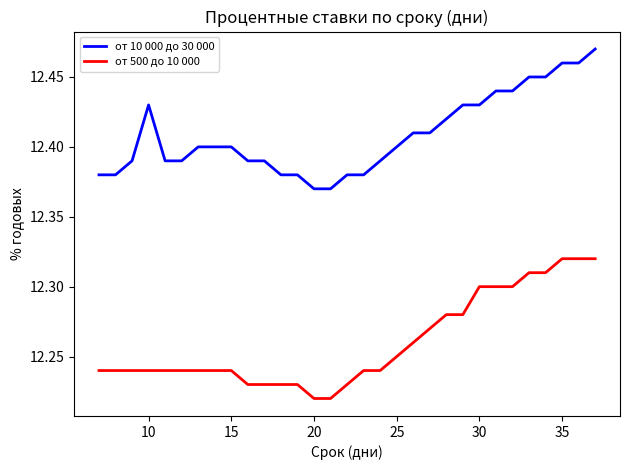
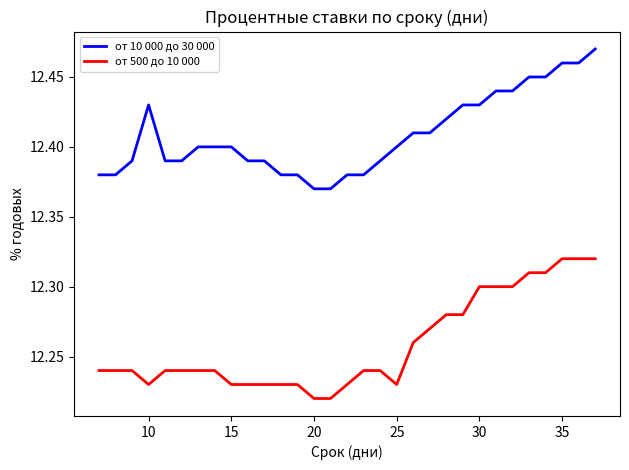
от 500 до 10 000, 10: 12.24 -> 12.23
от 500 до 10 000, 15: 12.24 -> 12.23
от 500 до 10 000, 25: 12.25 -> 12.23
